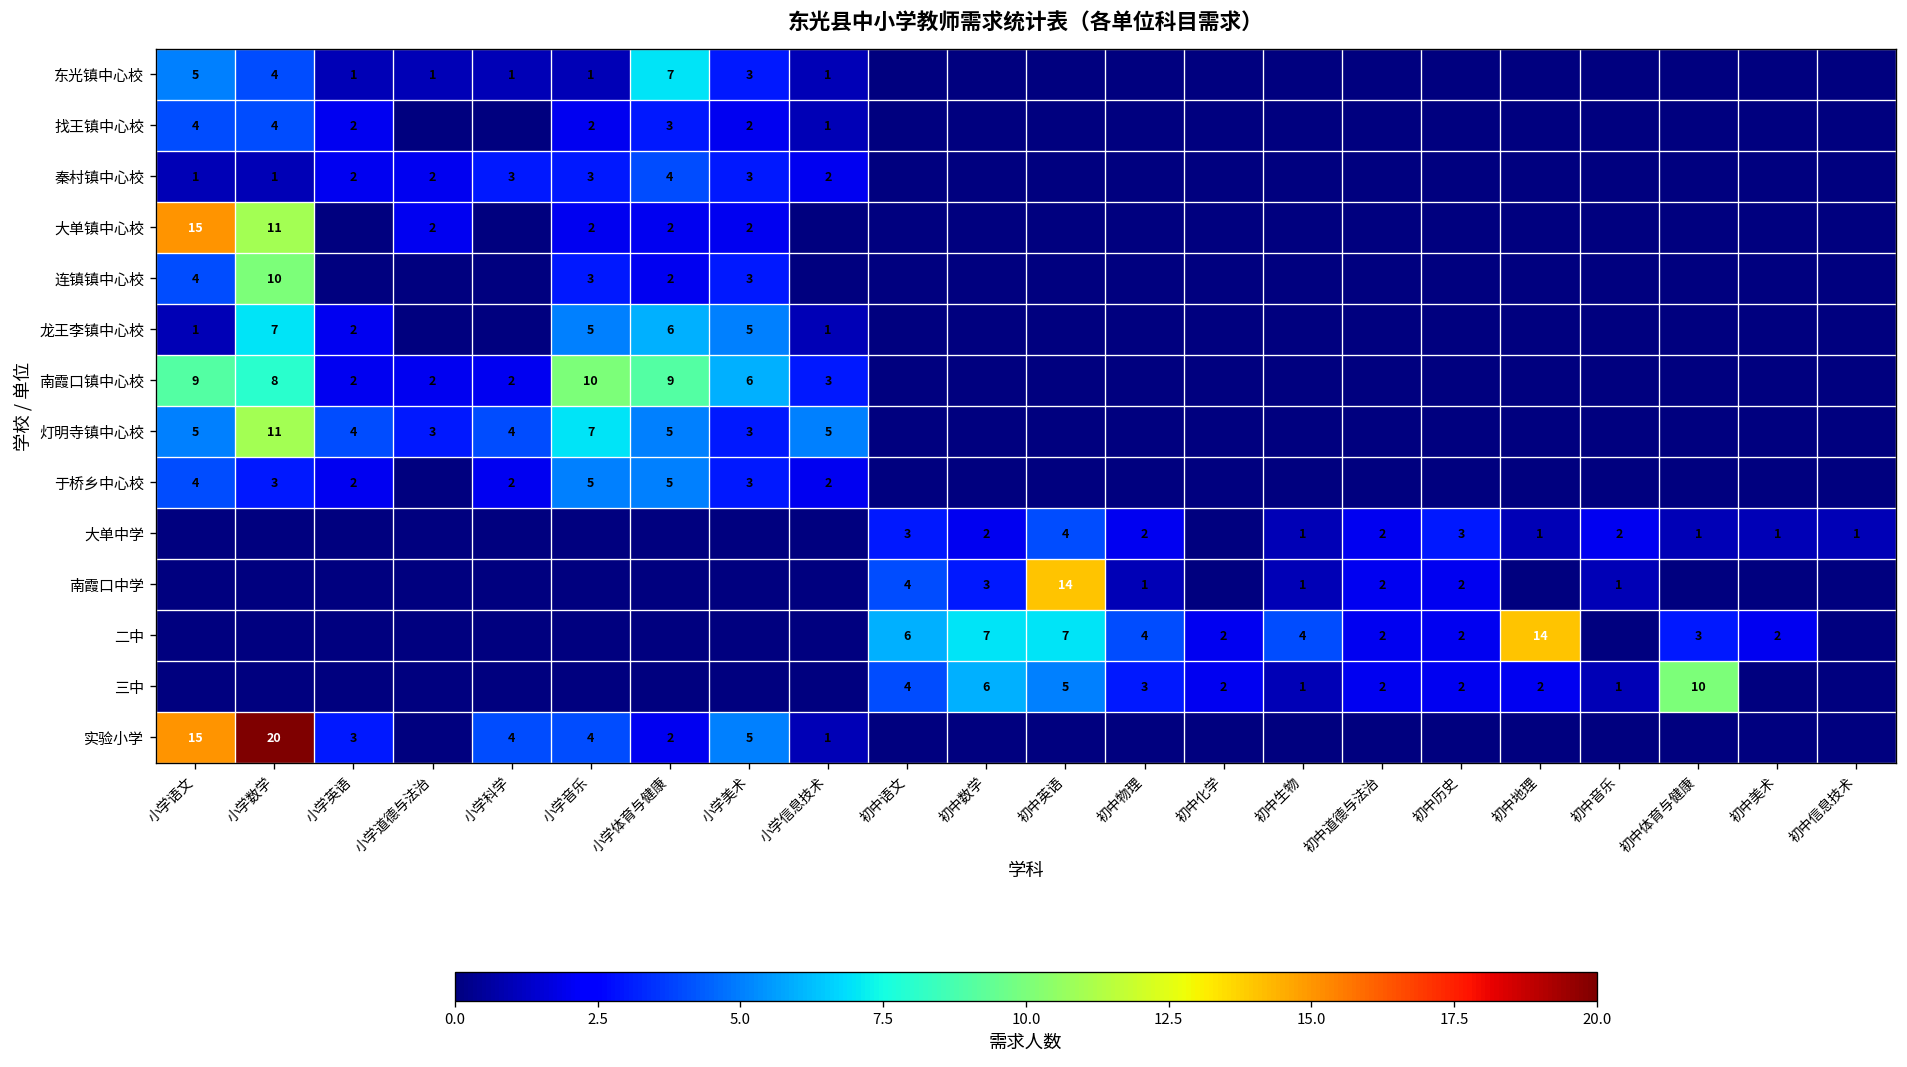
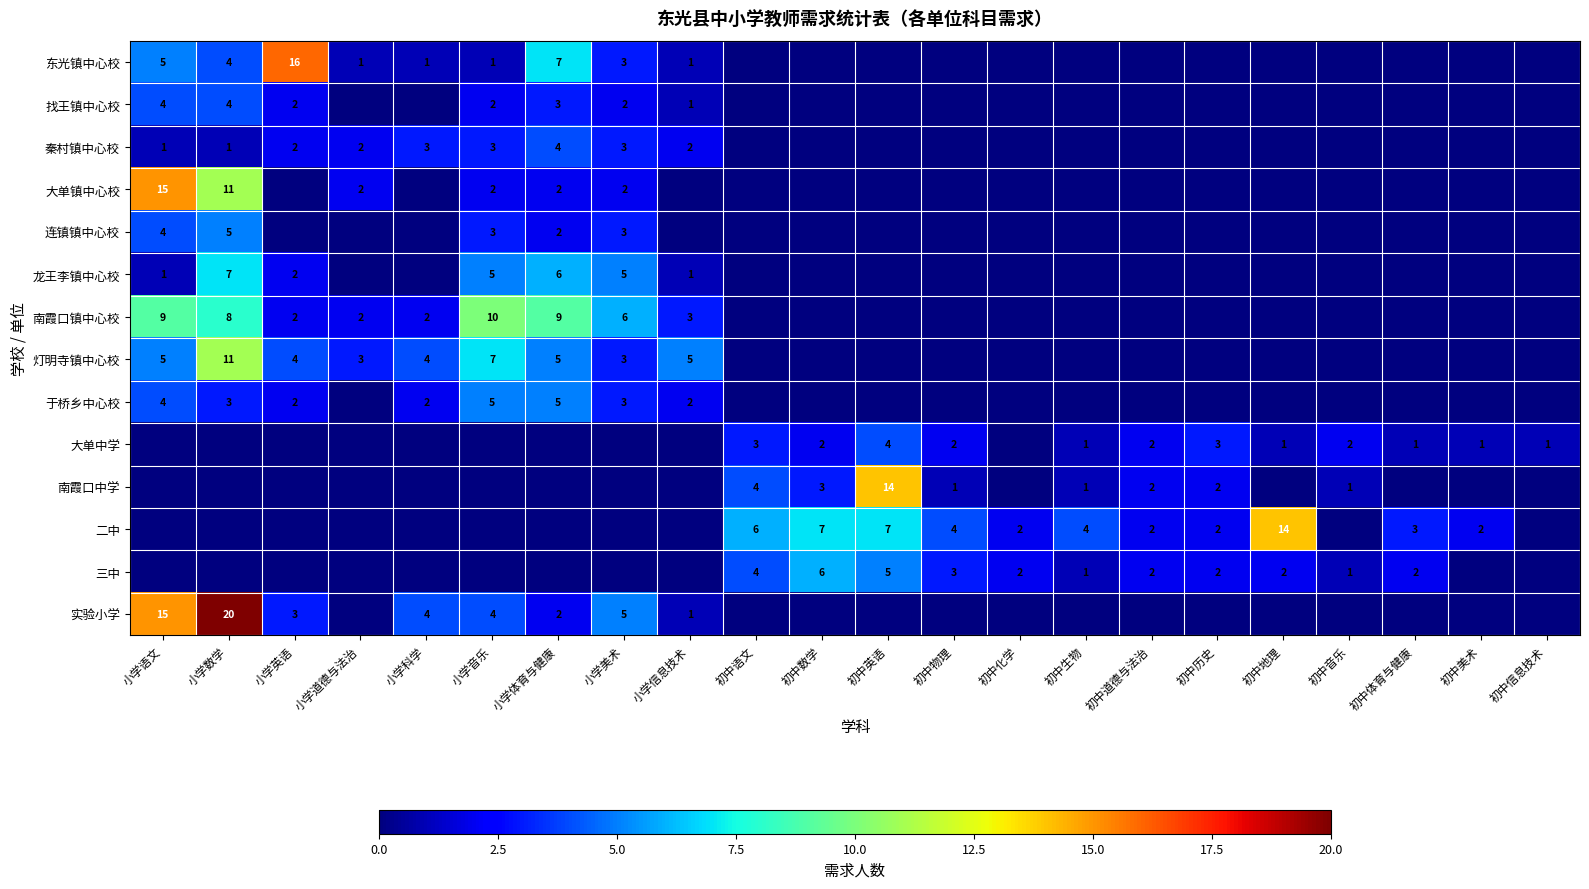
东光镇中心校, 小学英语: 1 -> 16
连镇镇中心校, 小学数学: 10 -> 5
三中, 初中体育与健康: 10 -> 2
